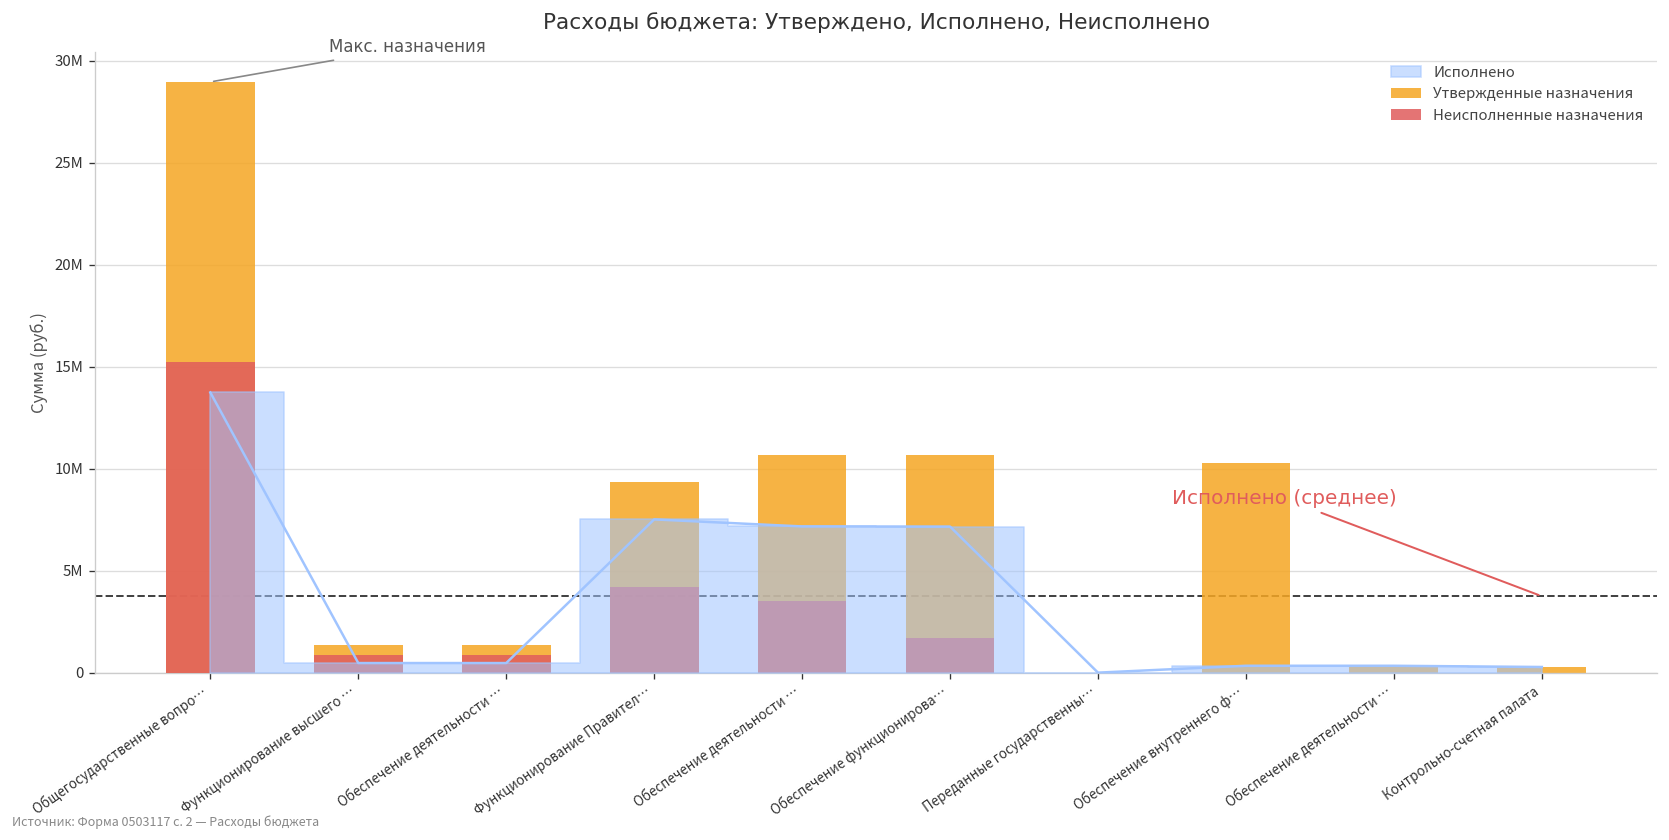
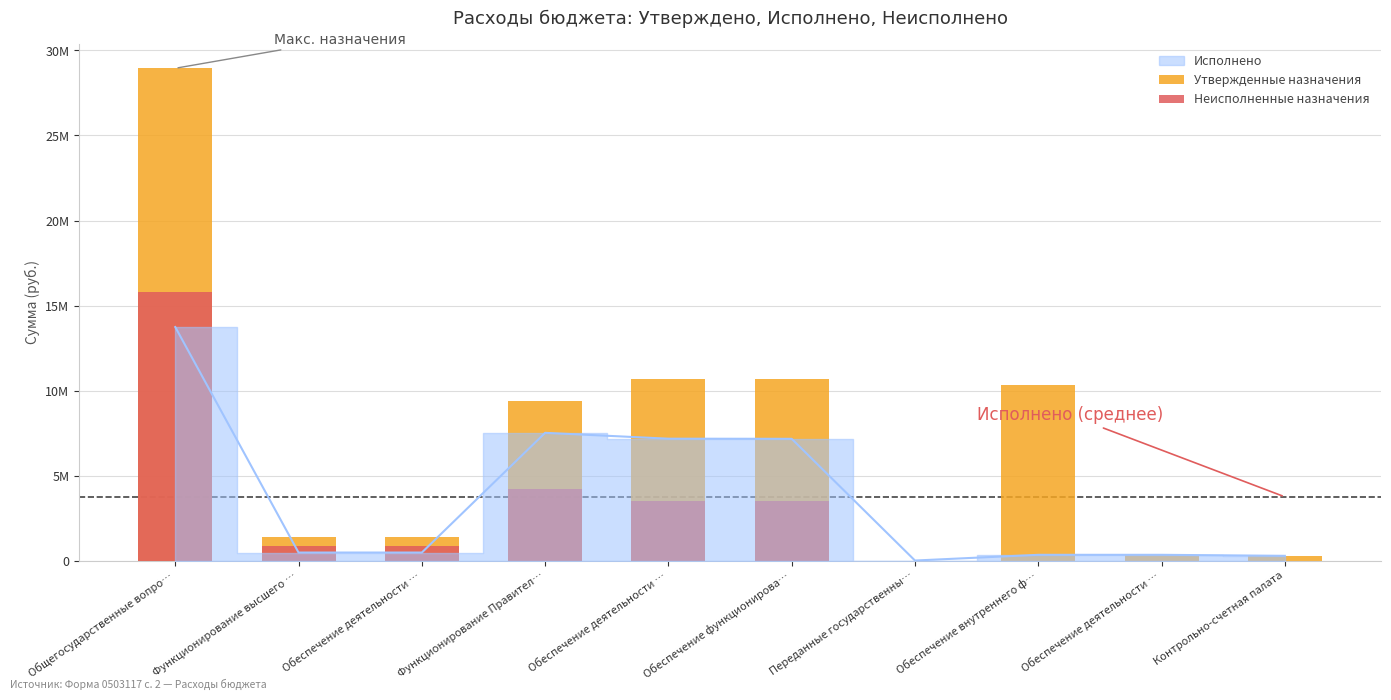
Неисполненные назначения, Общегосударственные вопро…: 15.2М -> 15.8М
Неисполненные назначения, Обеспечение функционирова…: 1.7М -> 3.5М
